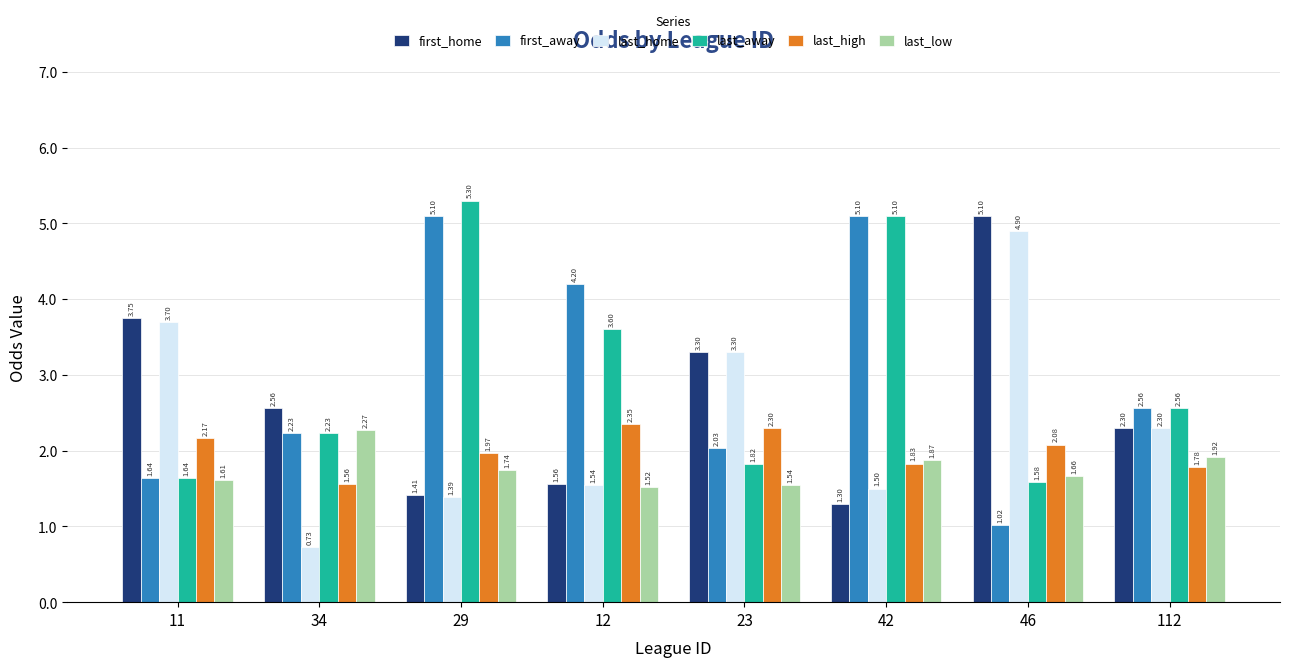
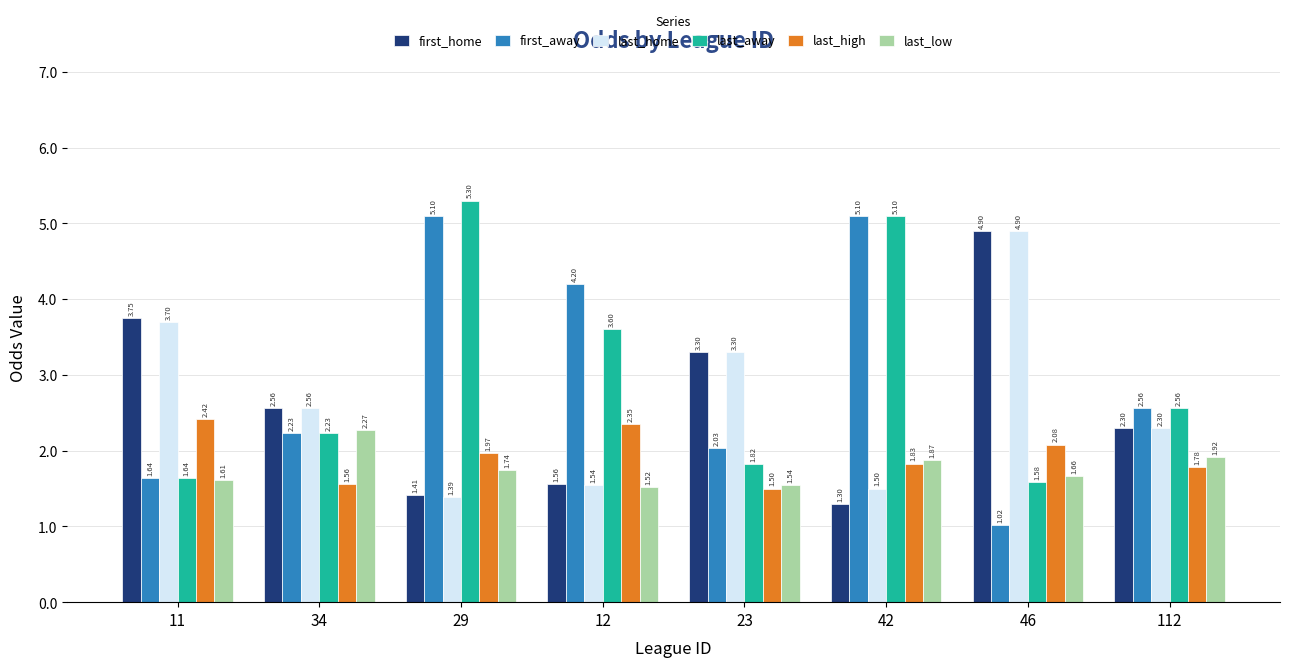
last_high, 11: 2.17 -> 2.42
last_home, 34: 0.73 -> 2.56
last_high, 23: 2.30 -> 1.50
first_home, 46: 5.10 -> 4.90
